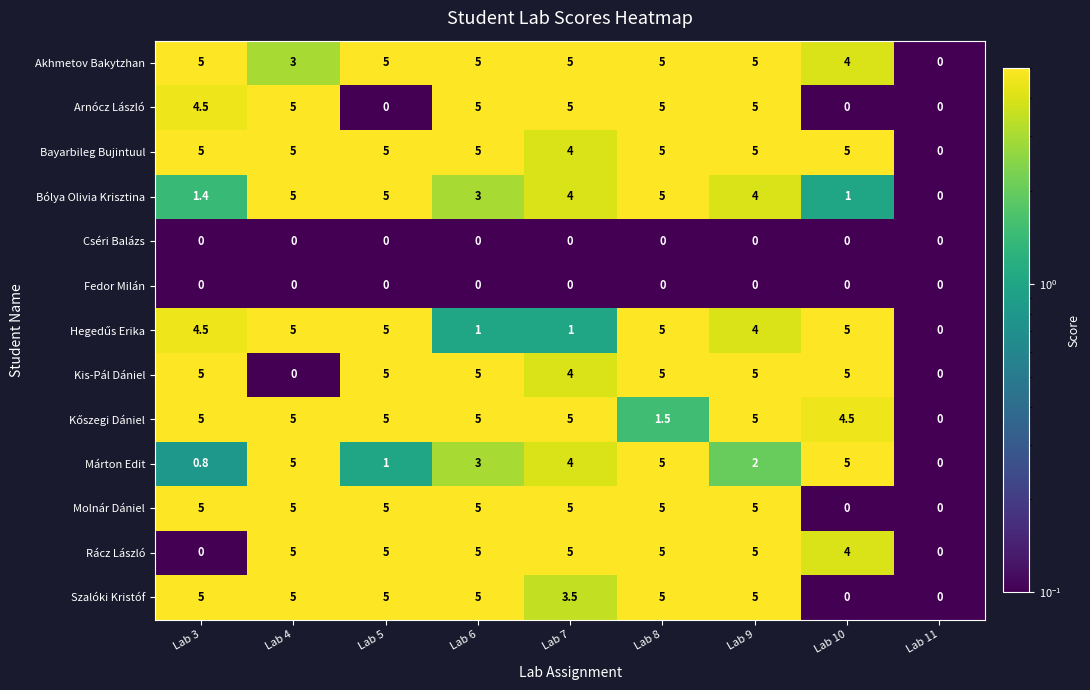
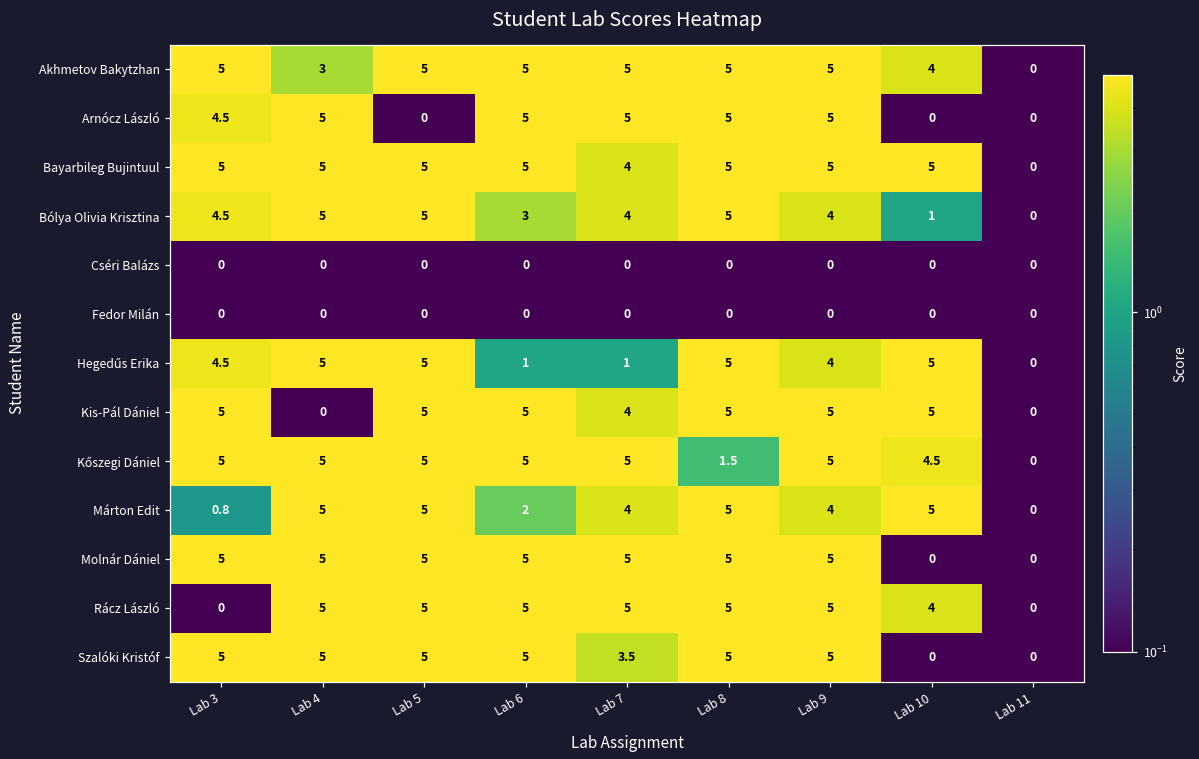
Bólya Olivia Krisztina, Lab 3: 1.4 -> 4.5
Márton Edit, Lab 5: 1 -> 5
Márton Edit, Lab 6: 3 -> 2
Márton Edit, Lab 9: 2 -> 4
